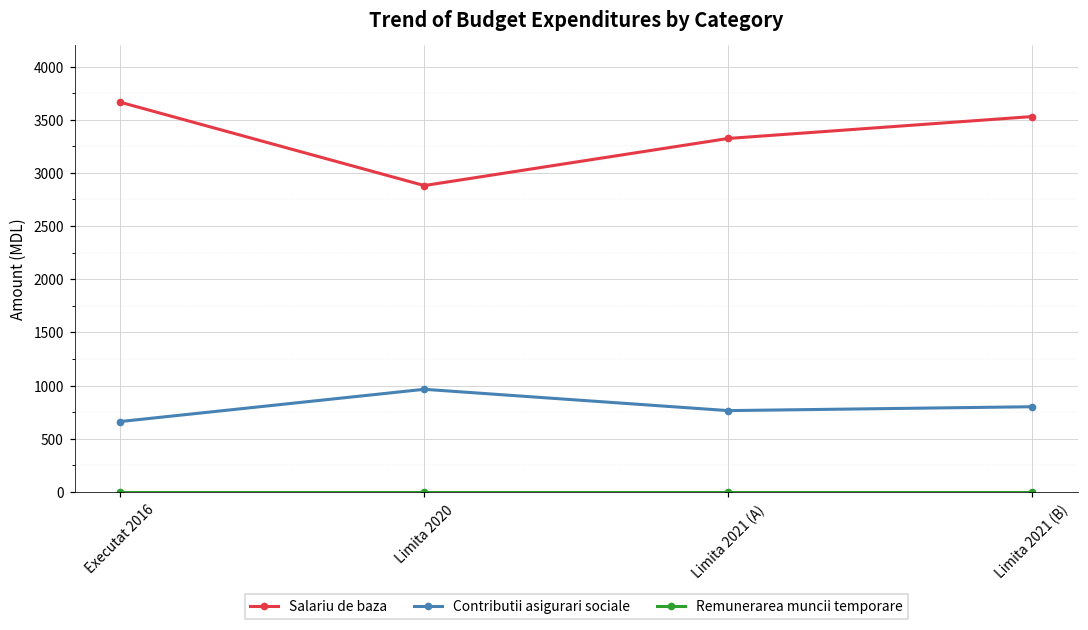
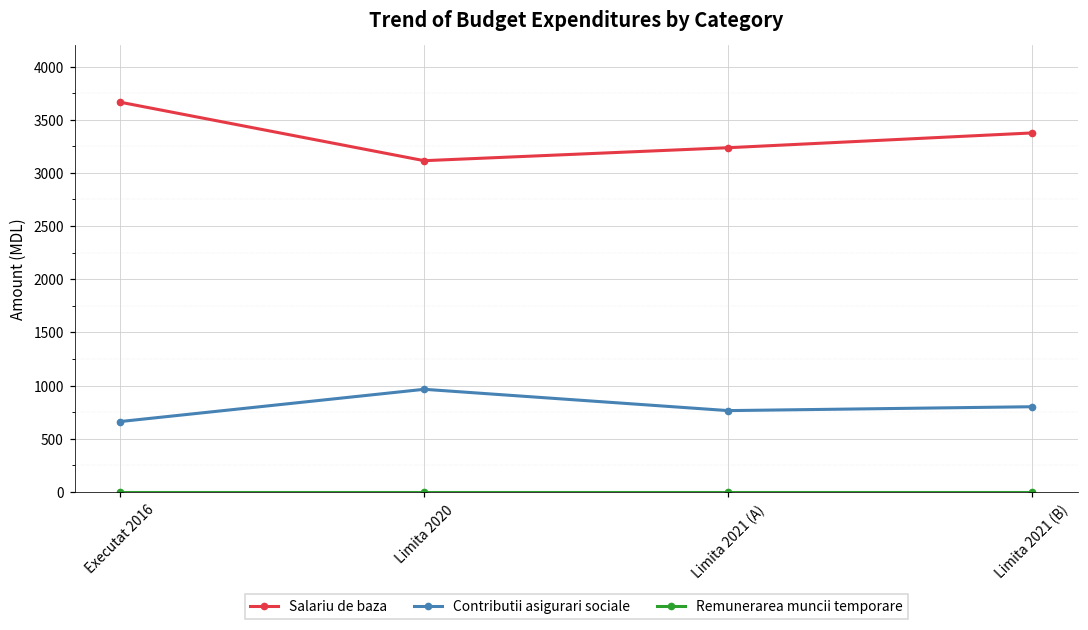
Salariu de baza, Limita 2020: 2900 -> 3100
Salariu de baza, Limita 2021 (A): 3300 -> 3200
Salariu de baza, Limita 2021 (B): 3500 -> 3400
